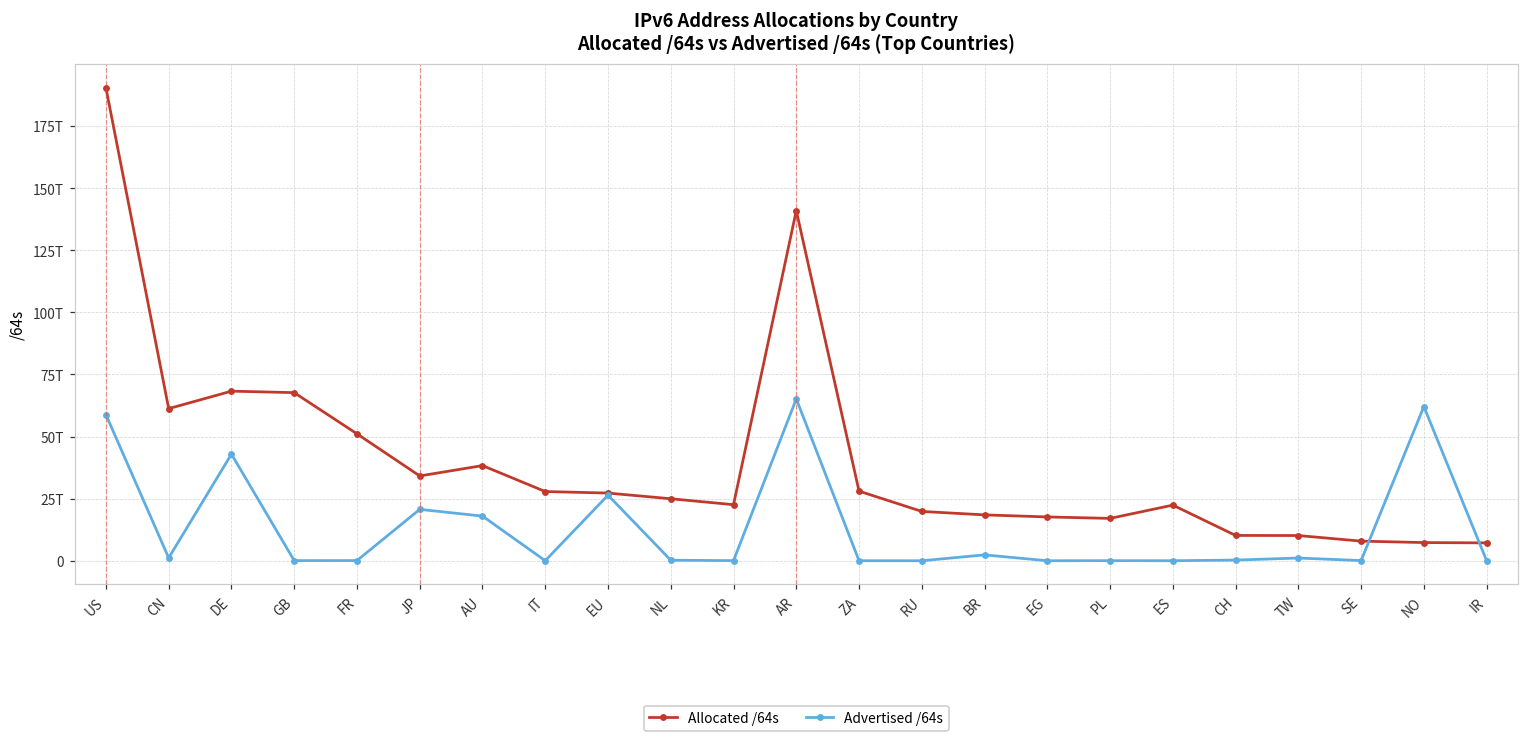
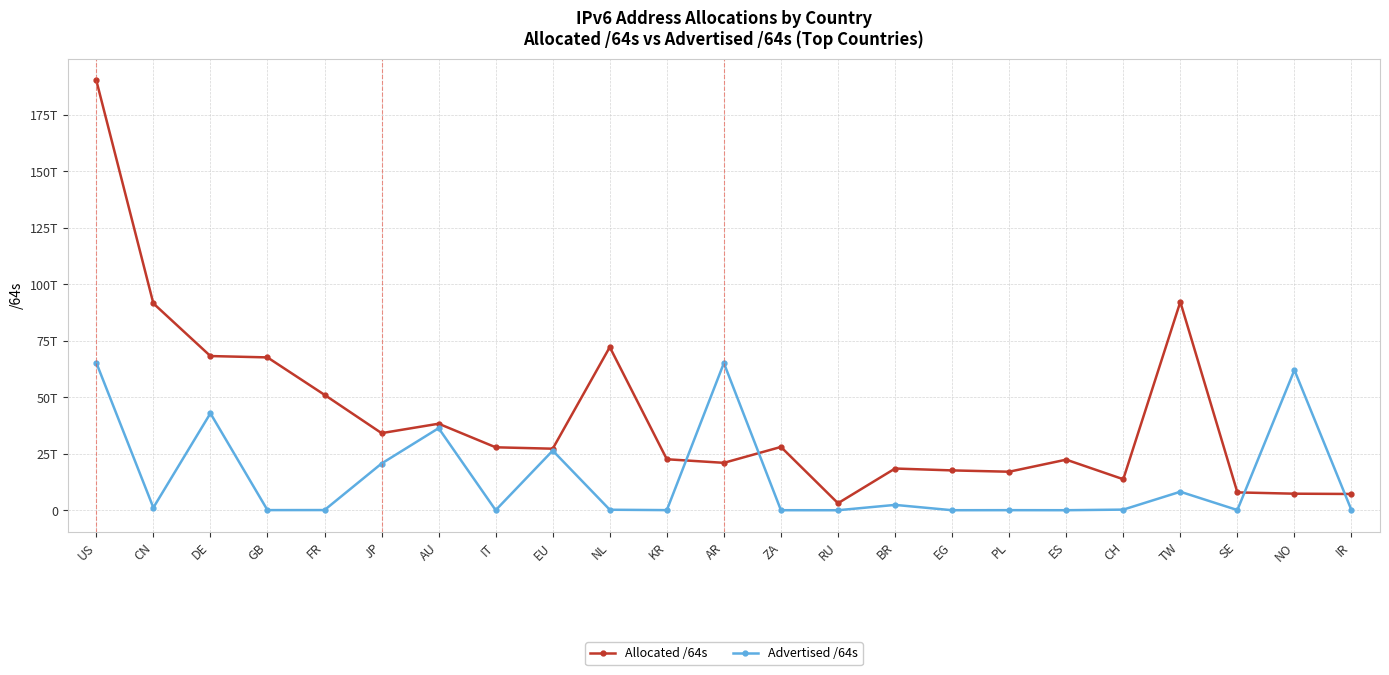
Advertised /64s, US: 59T -> 65T
Allocated /64s, CN: 61T -> 92T
Advertised /64s, AU: 18T -> 36T
Allocated /64s, NL: 25T -> 72T
Allocated /64s, AR: 141T -> 21T
Allocated /64s, RU: 20T -> 3T
Allocated /64s, CH: 10T -> 14T
Allocated /64s, TW: 10T -> 92T
Advertised /64s, TW: 1T -> 8T
